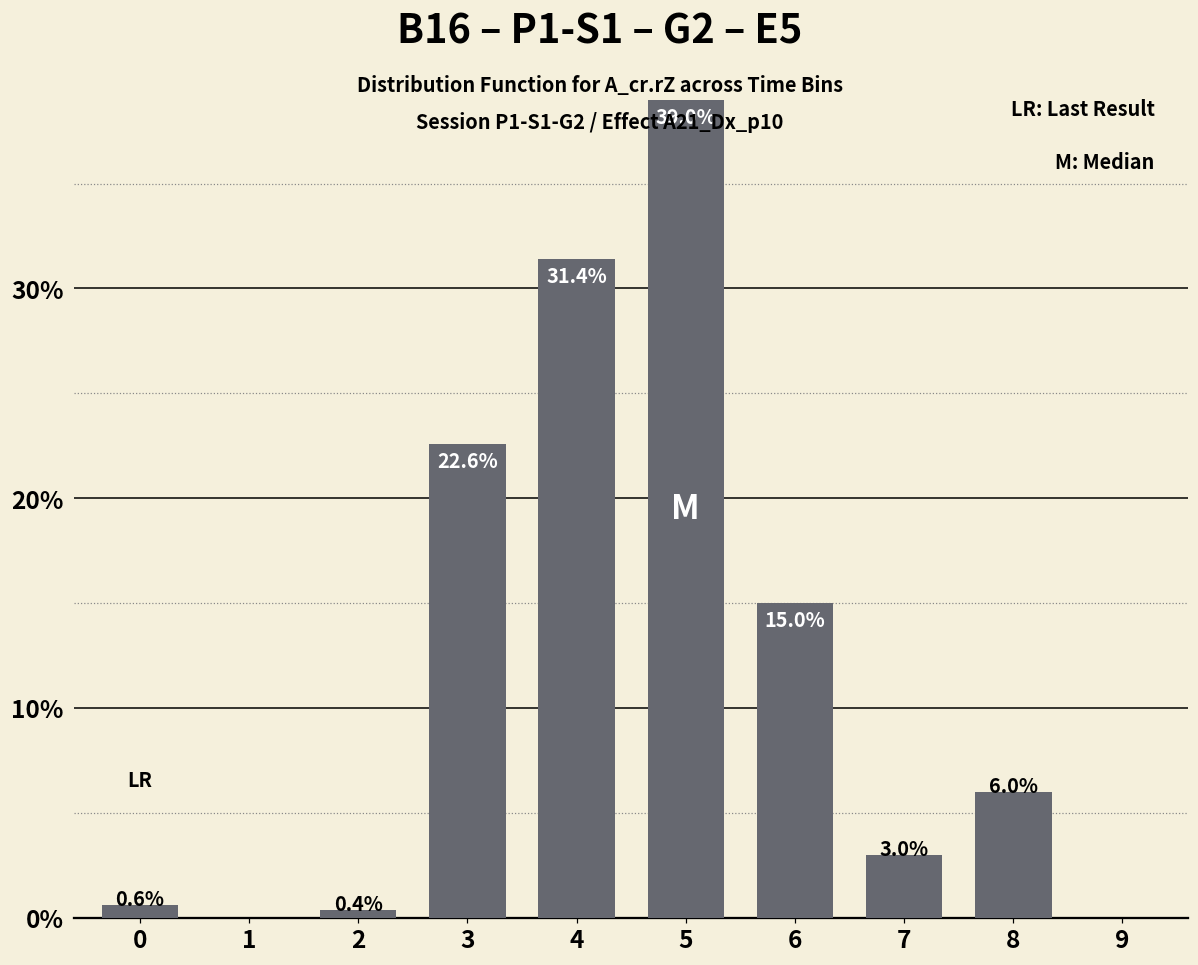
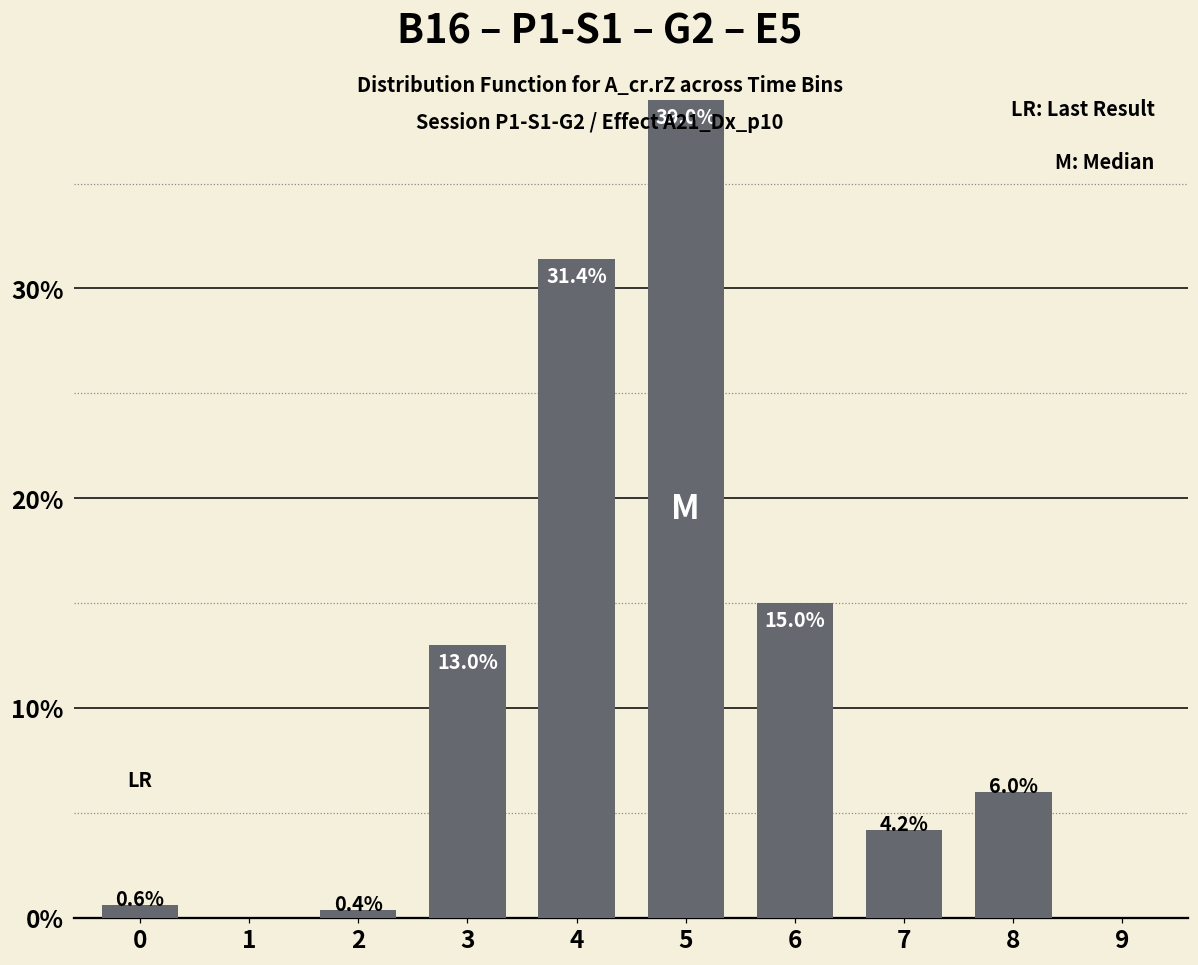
3: 22.6% -> 13.0%
7: 3.0% -> 4.2%
